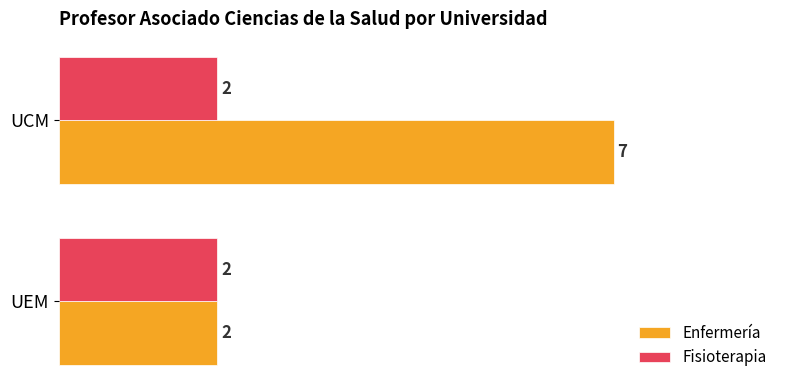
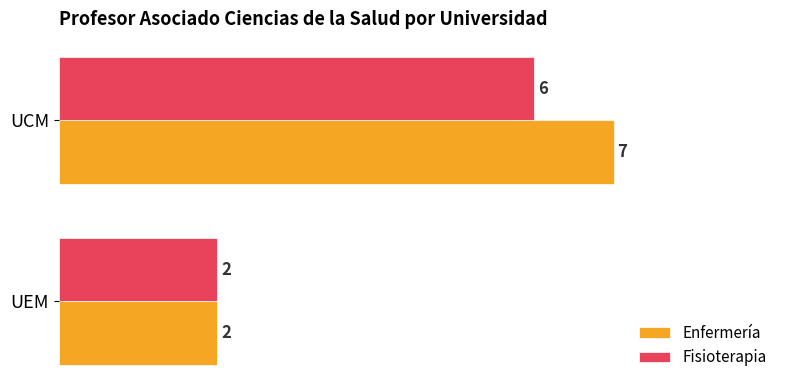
Fisioterapia, UCM: 2 -> 6
